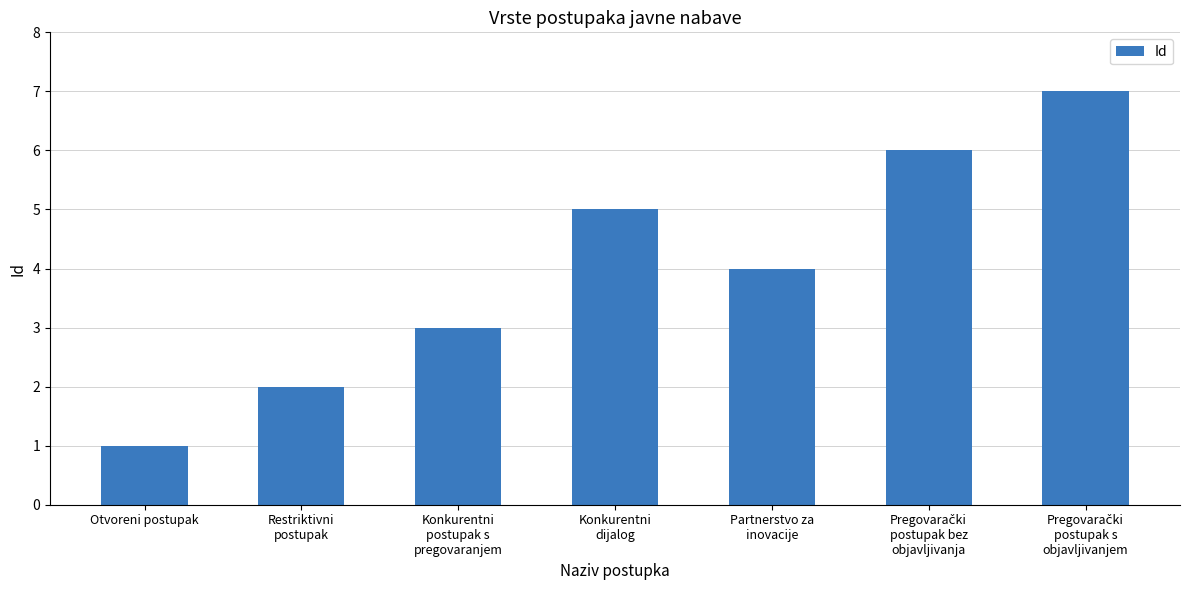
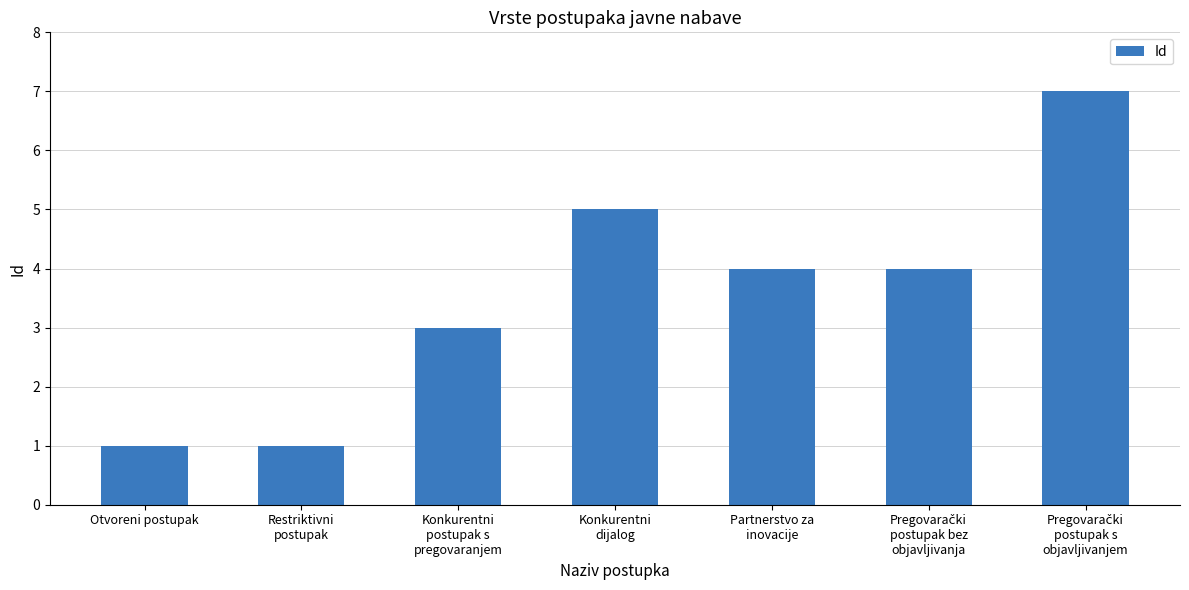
Restriktivni postupak: 2 -> 1
Pregovarački postupak bez objavljivanja: 6 -> 4
